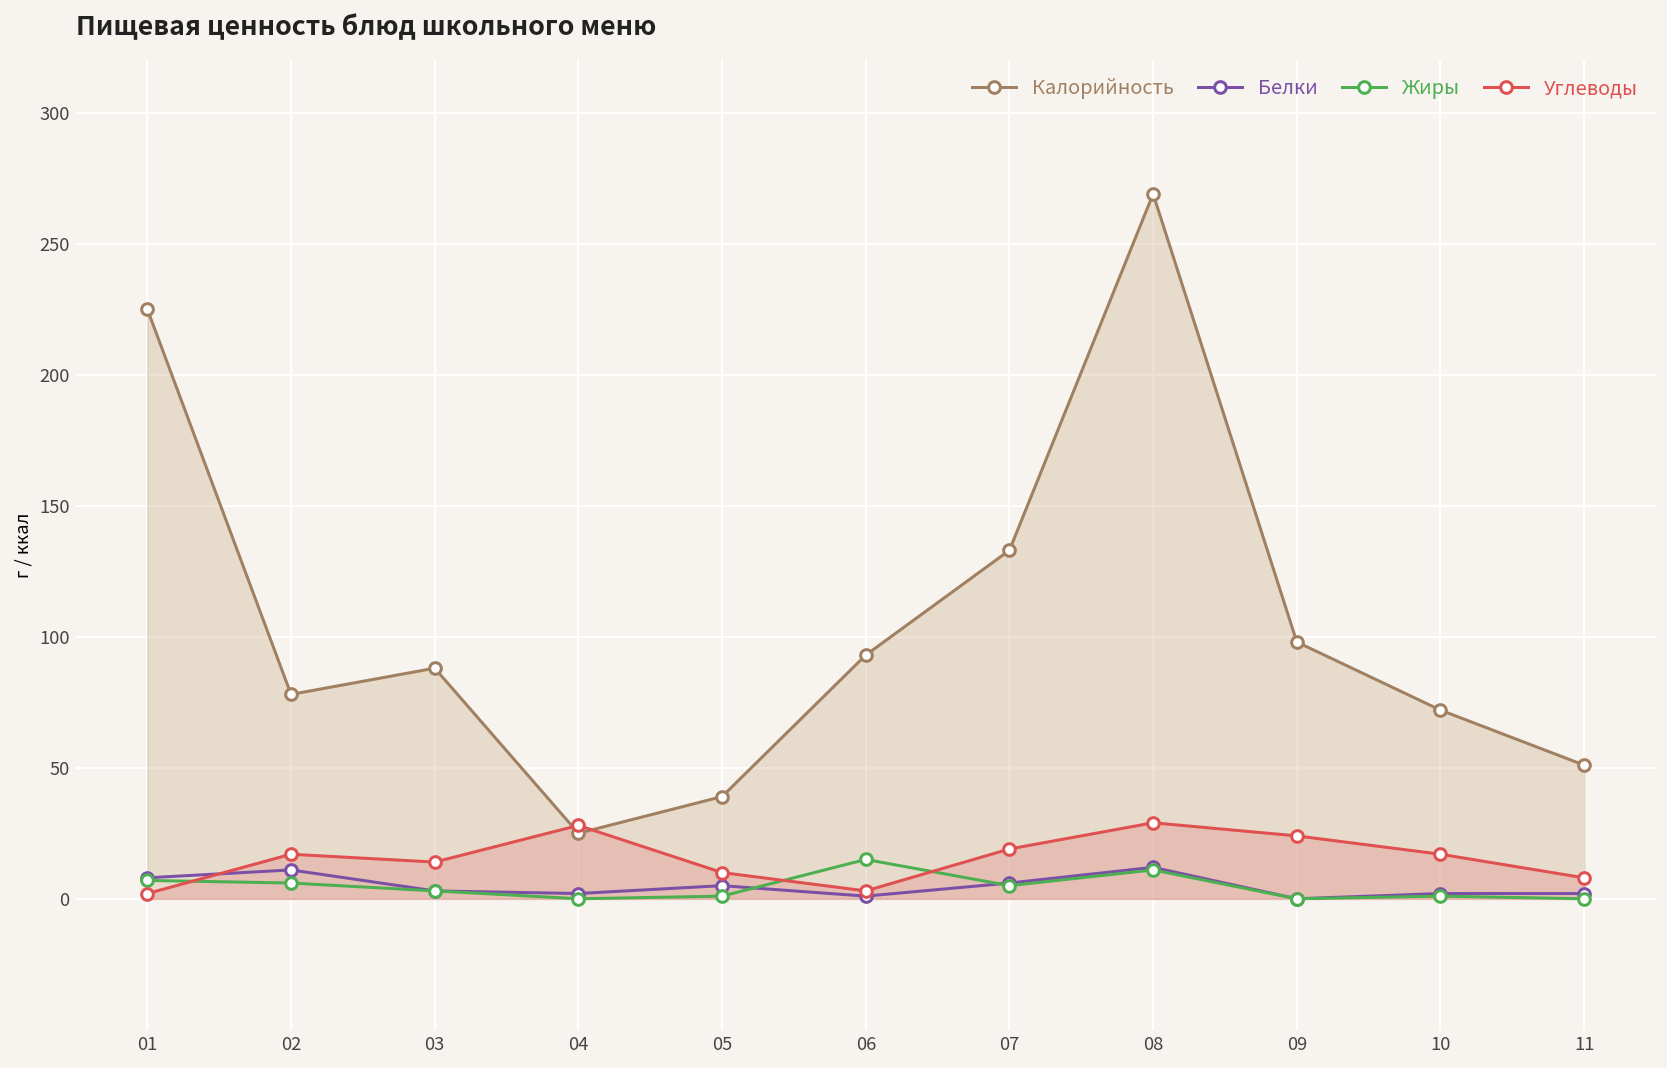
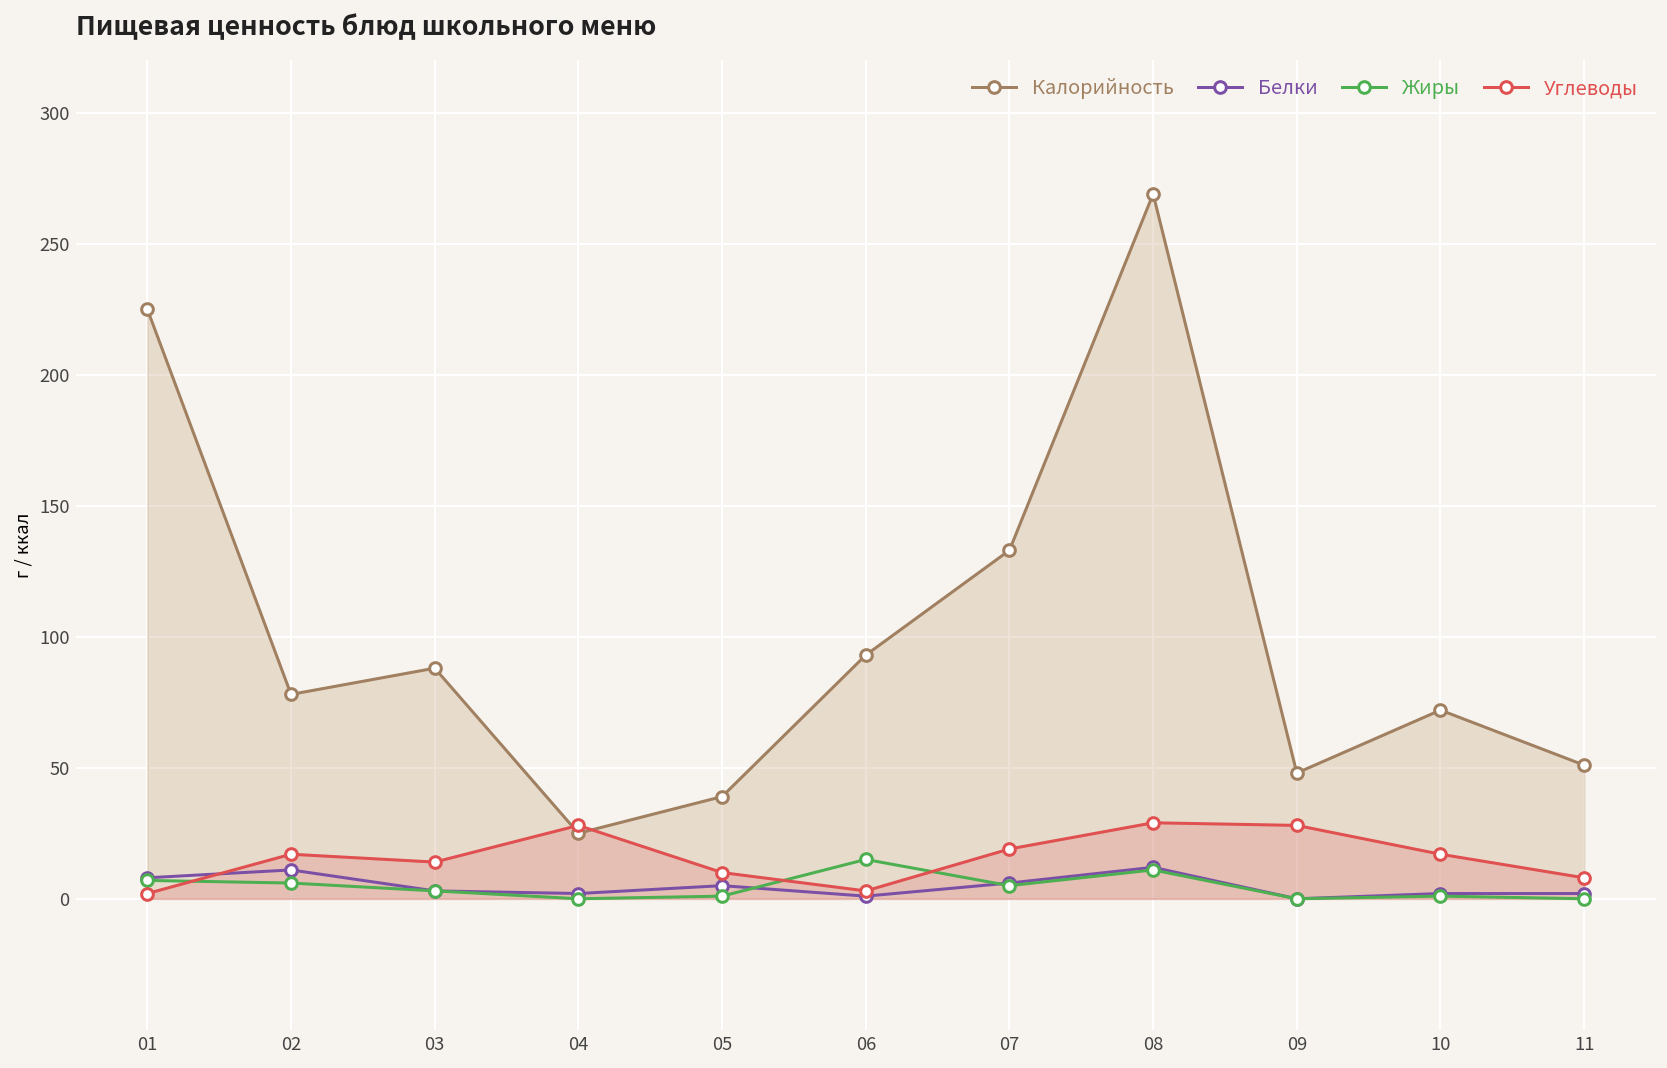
Калорийность, 09: 98 -> 48
Углеводы, 09: 24 -> 28
